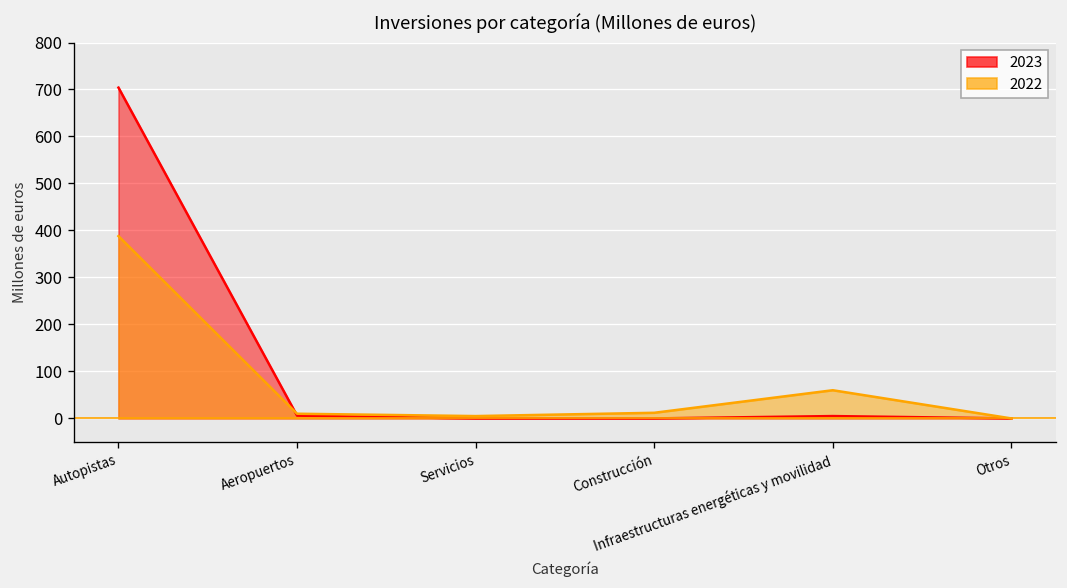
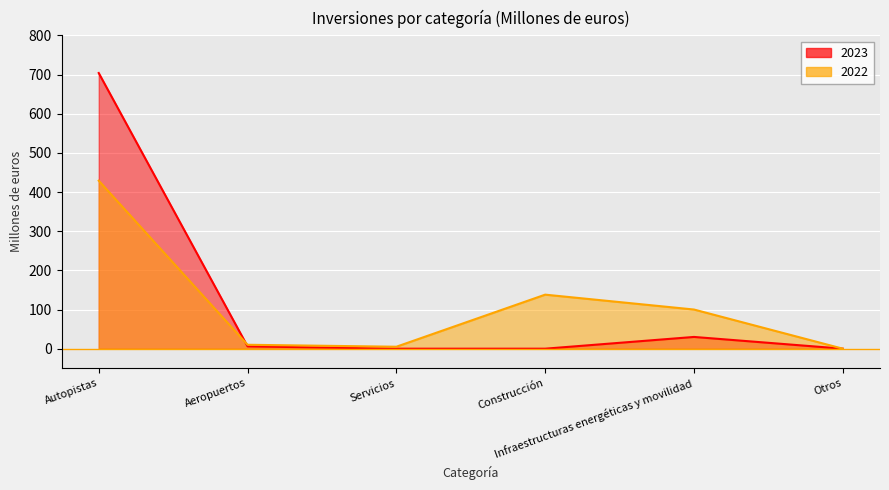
2022, Autopistas: 390 -> 430
2022, Construcción: 10 -> 140
2023, Infraestructuras energéticas y movilidad: 10 -> 30
2022, Infraestructuras energéticas y movilidad: 60 -> 100
